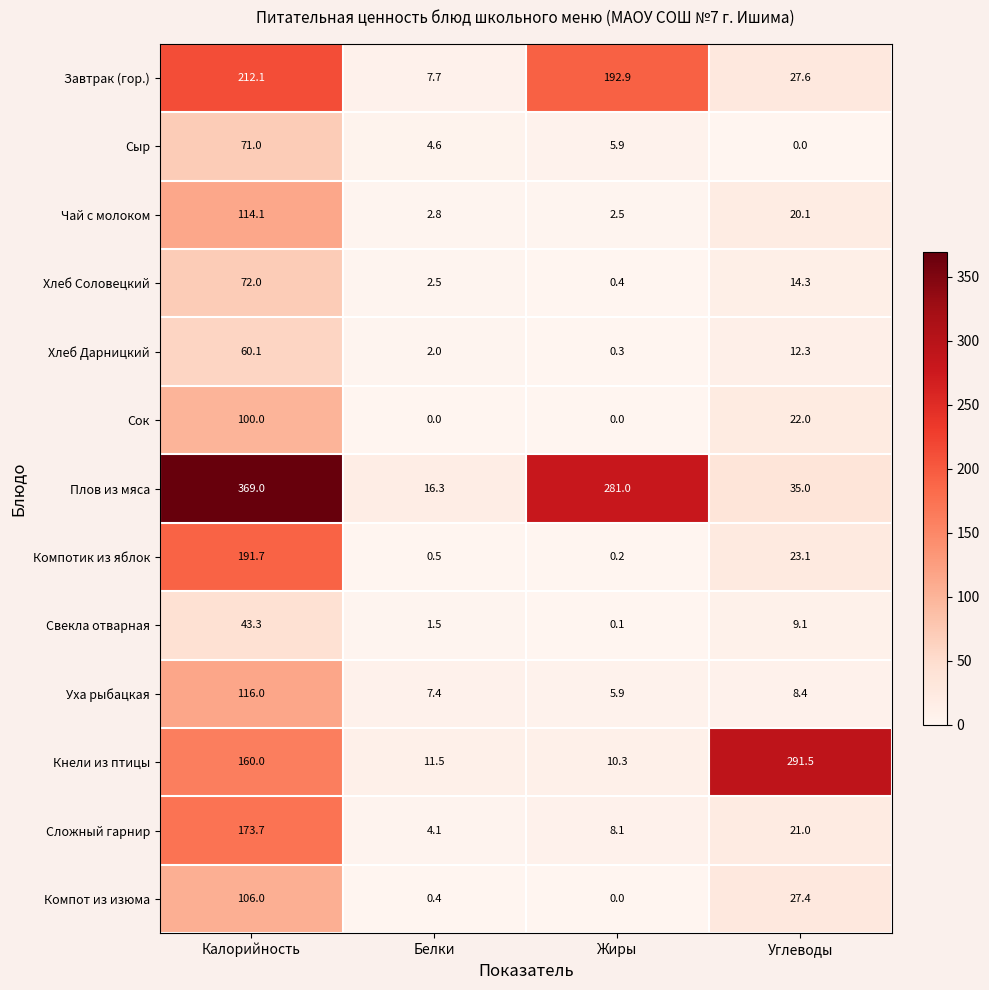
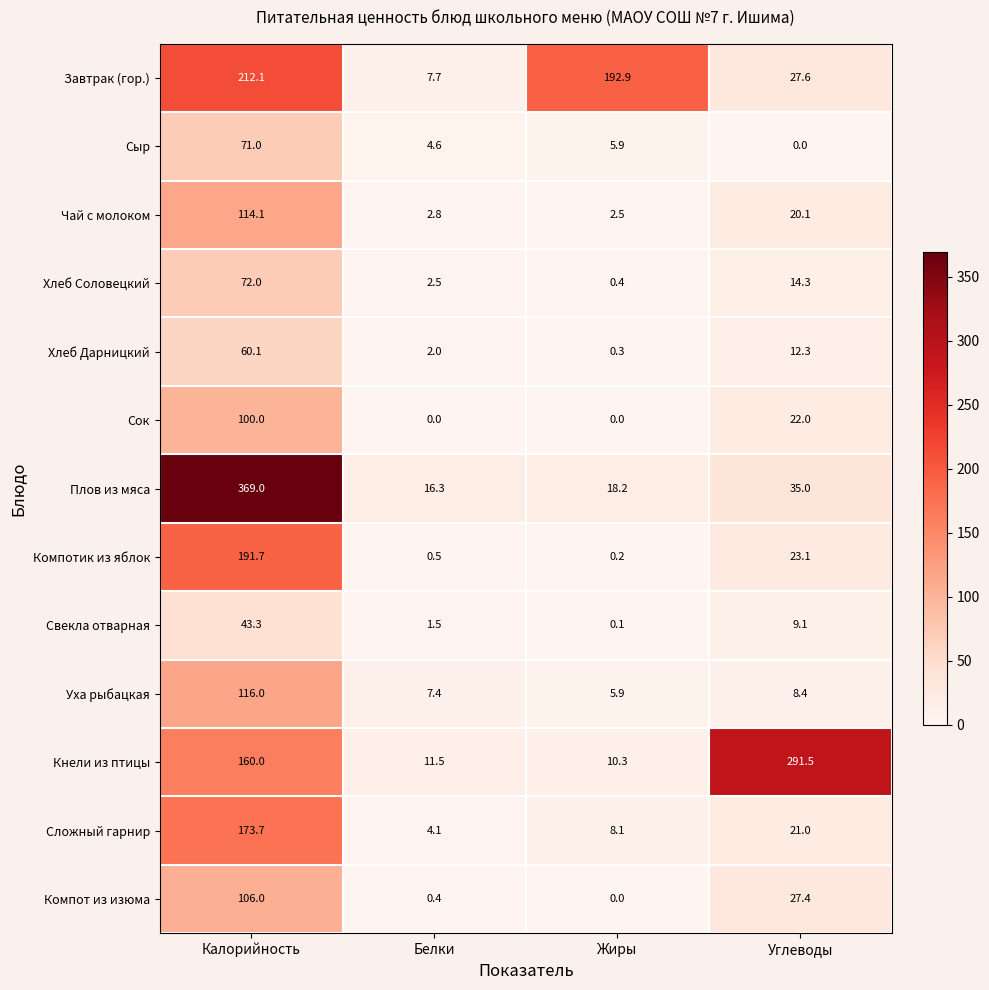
Плов из мяса, Жиры: 281.0 -> 18.2
